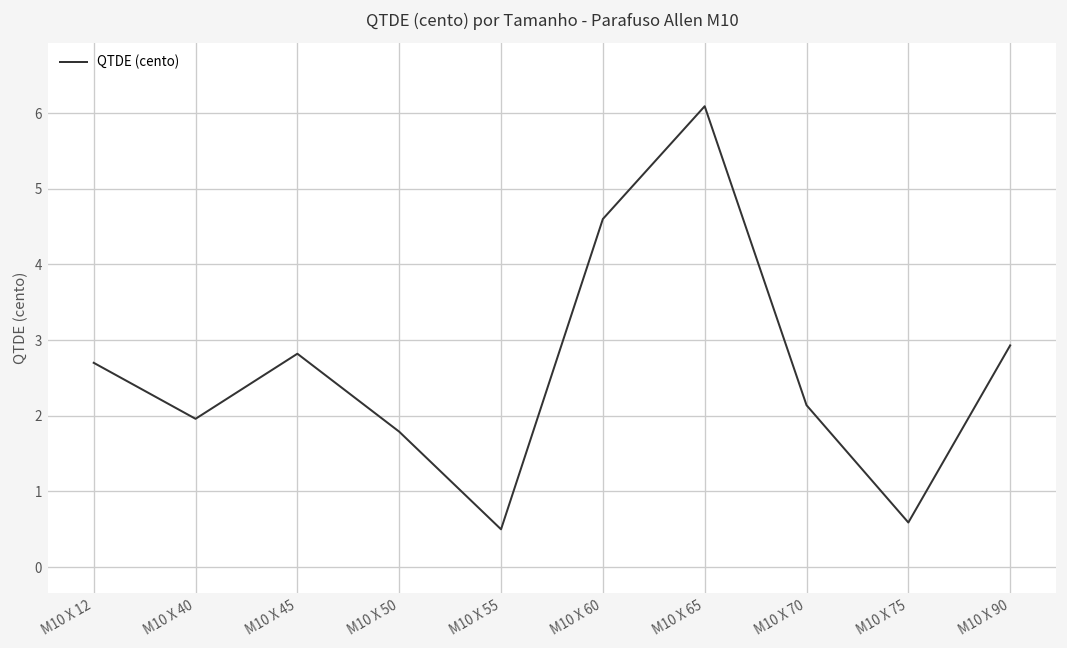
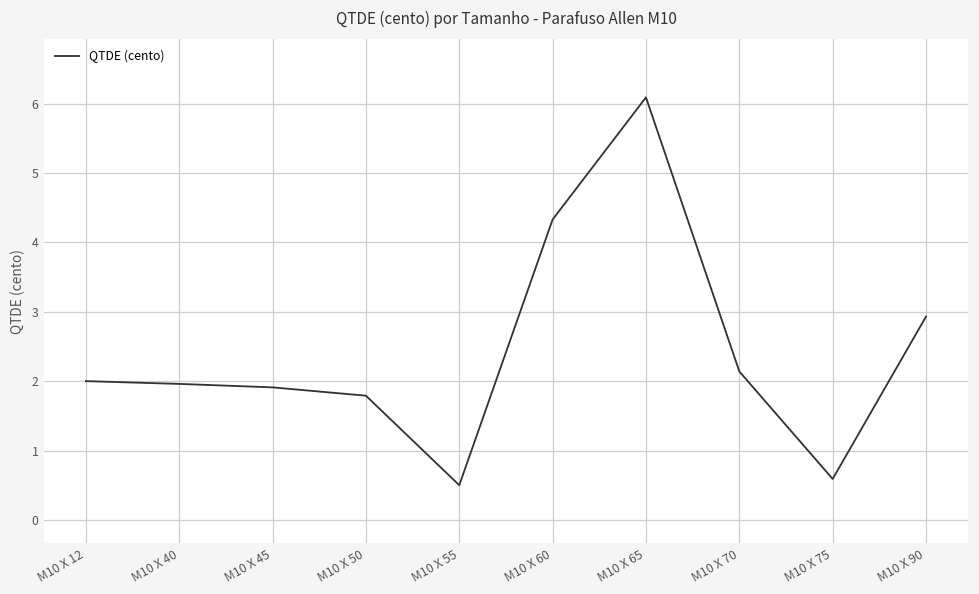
M10 X 12: 2.7 -> 2.0
M10 X 45: 2.8 -> 1.9
M10 X 60: 4.6 -> 4.3
